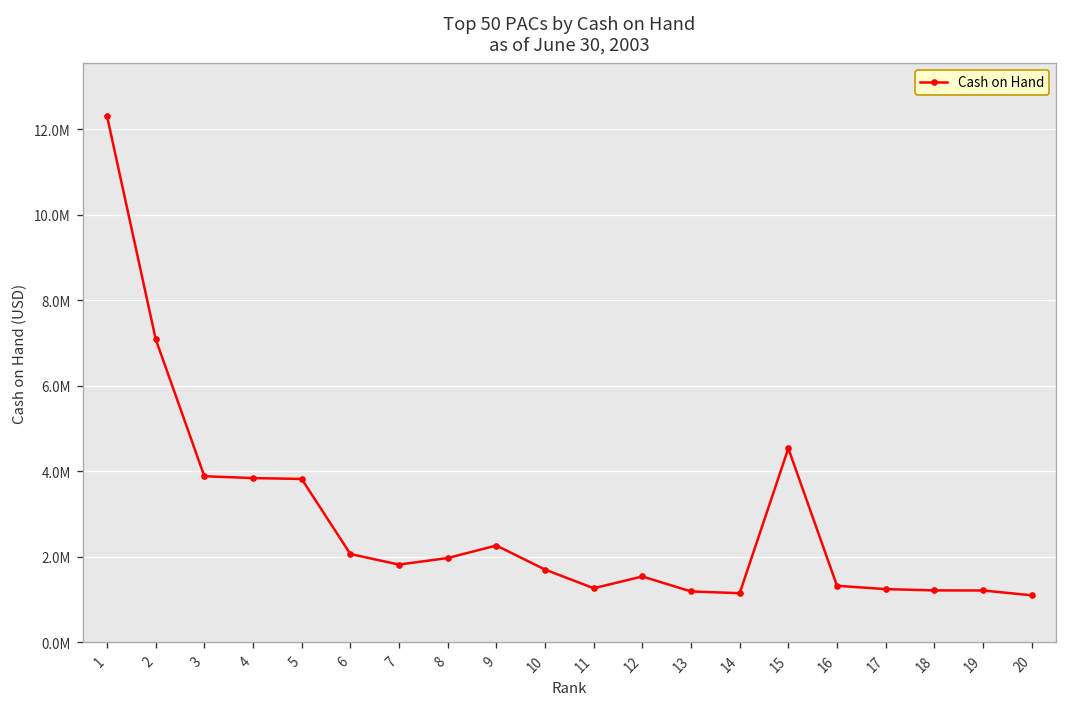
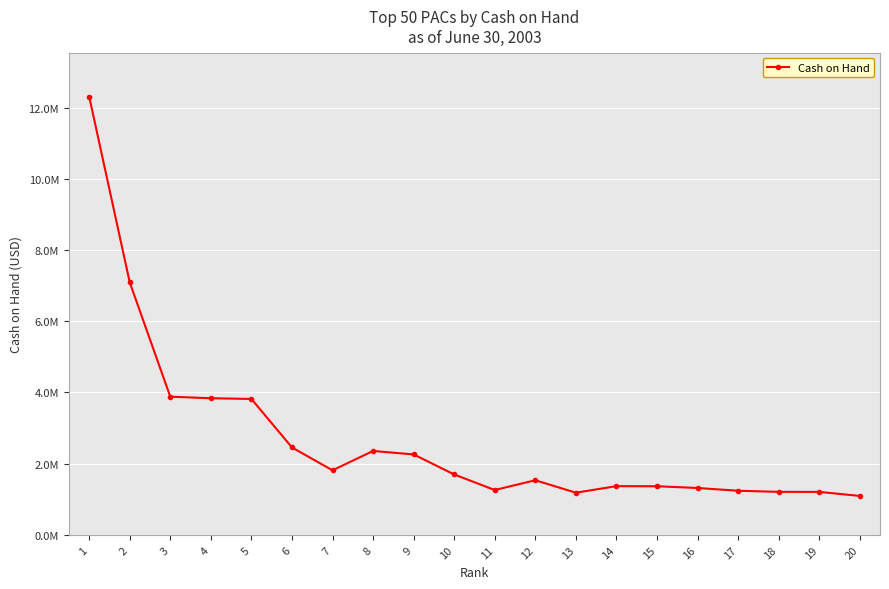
6: 2100000 -> 2500000
8: 2000000 -> 2400000
14: 1100000 -> 1400000
15: 4500000 -> 1400000
